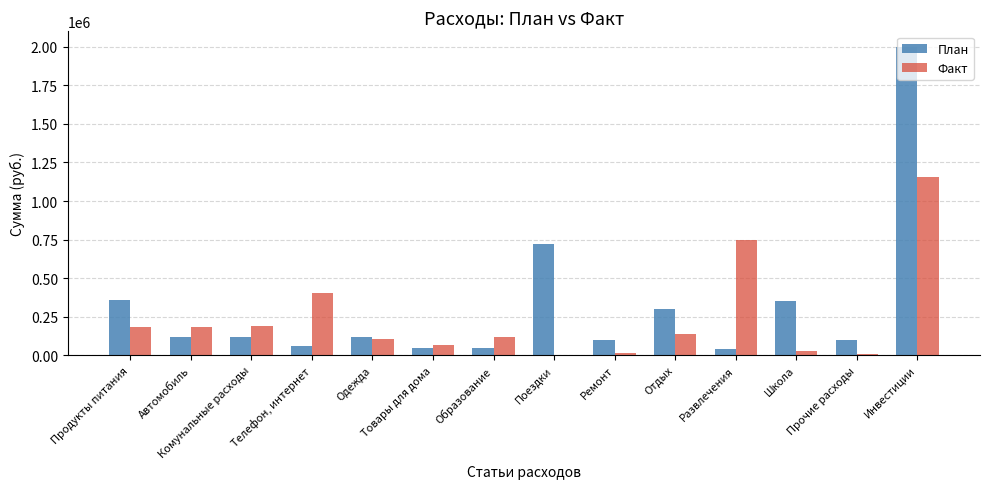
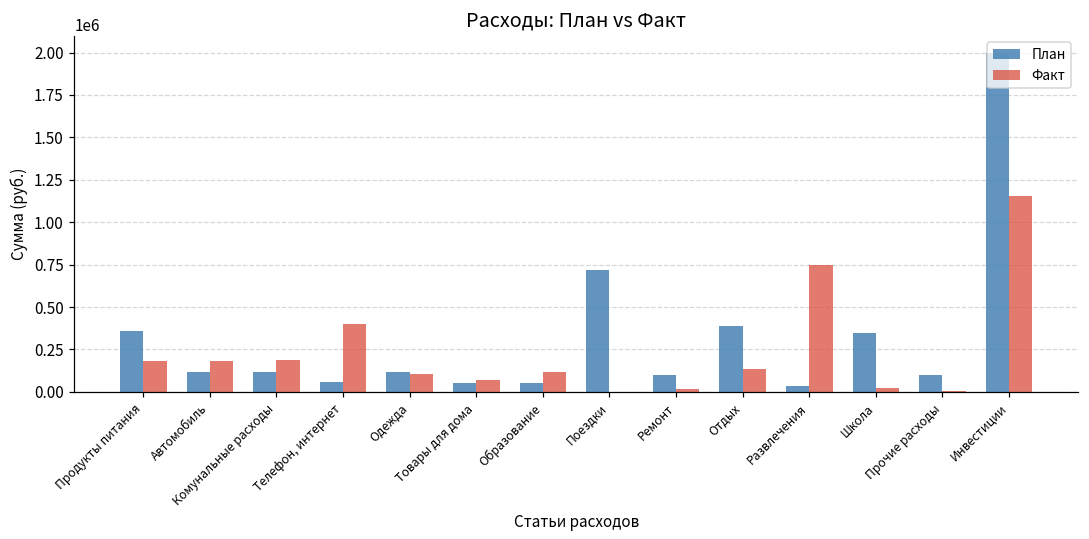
План, Отдых: 300000 -> 390000
